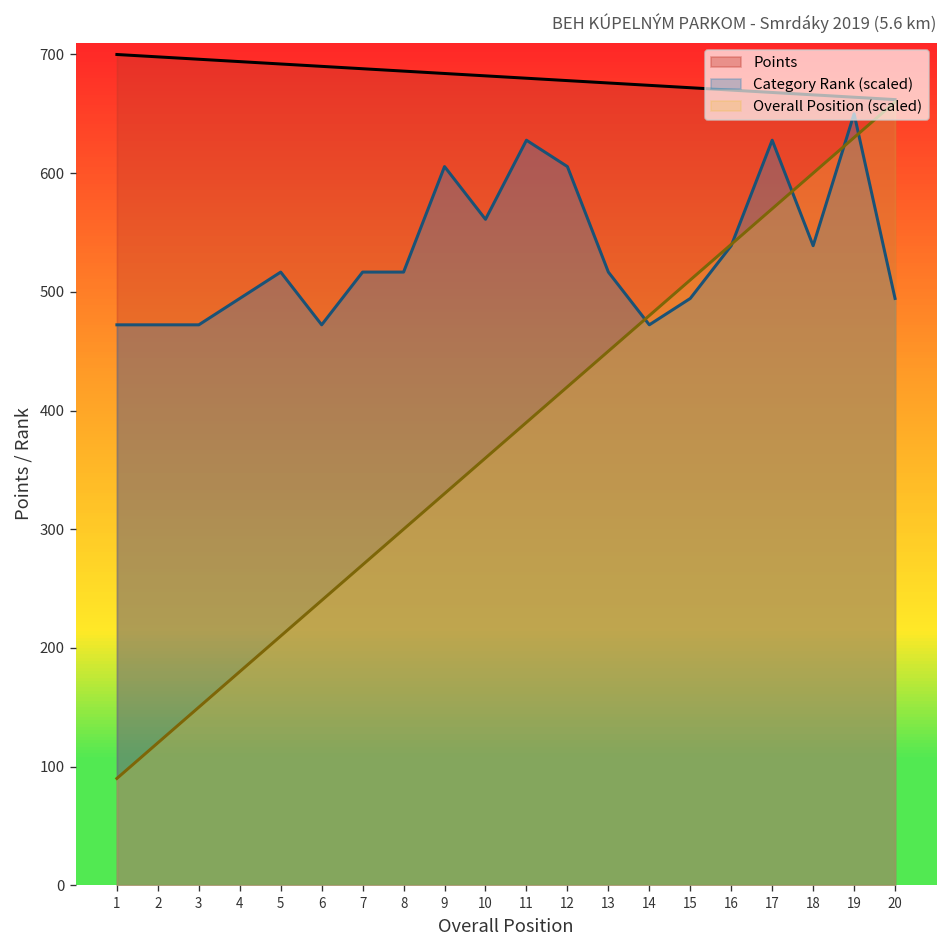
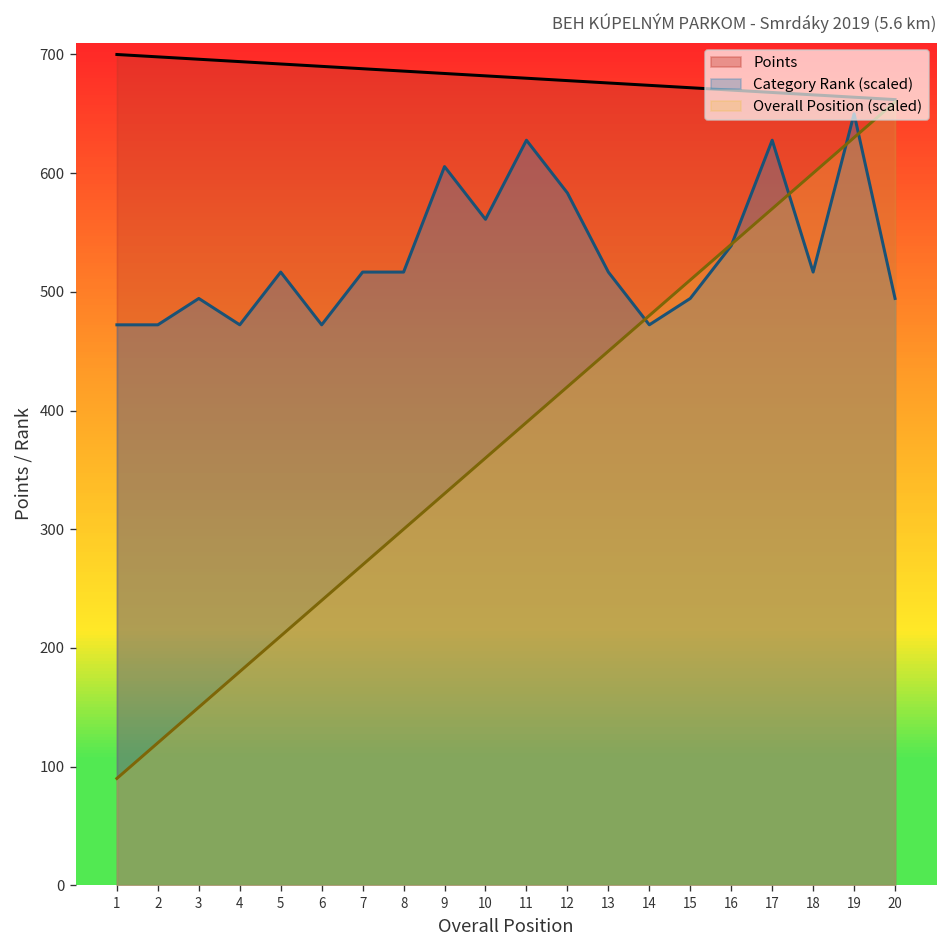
Category Rank (scaled), 3: 470 -> 490
Category Rank (scaled), 4: 490 -> 470
Category Rank (scaled), 12: 610 -> 580
Category Rank (scaled), 18: 540 -> 520
